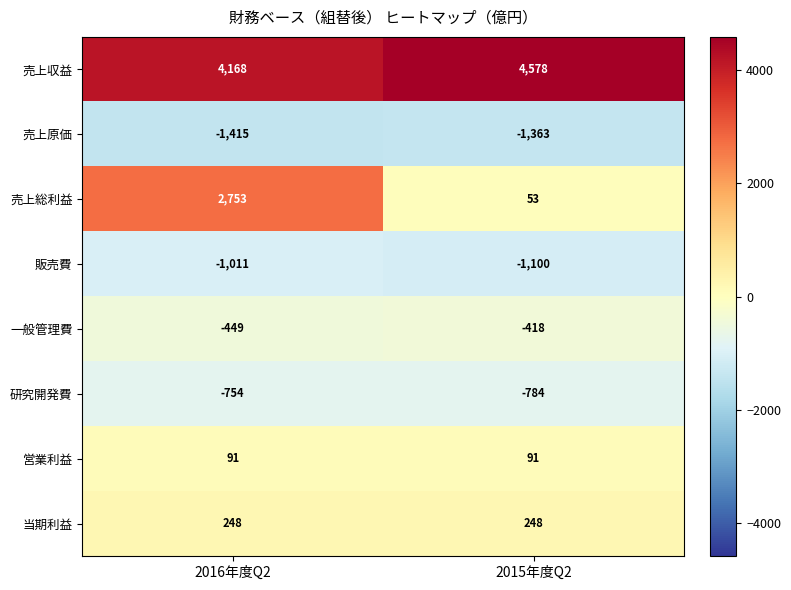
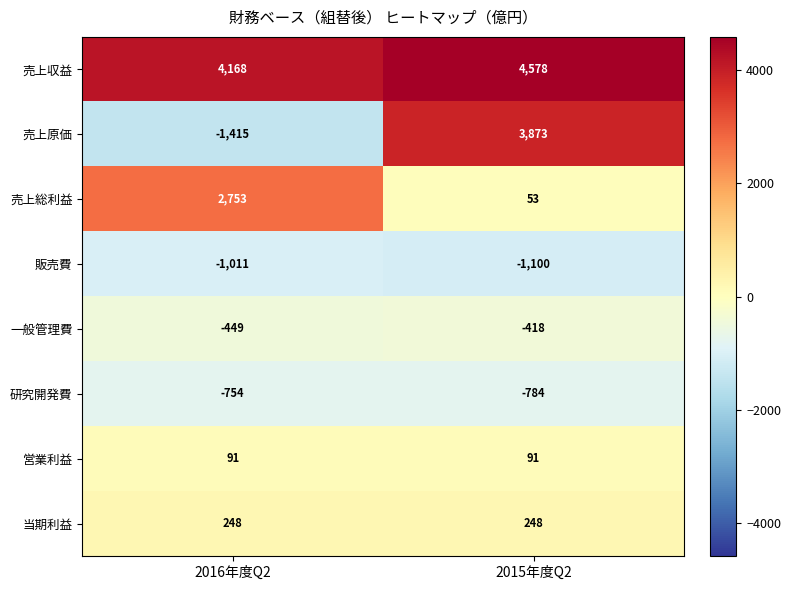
売上原価, 2015年度Q2: -1,363 -> 3,873
